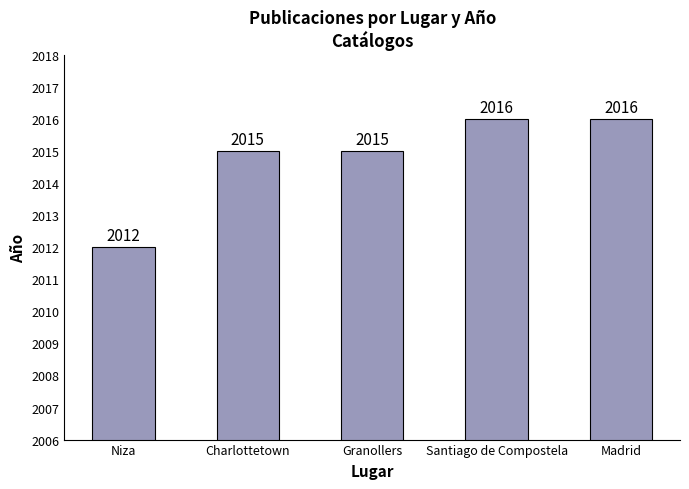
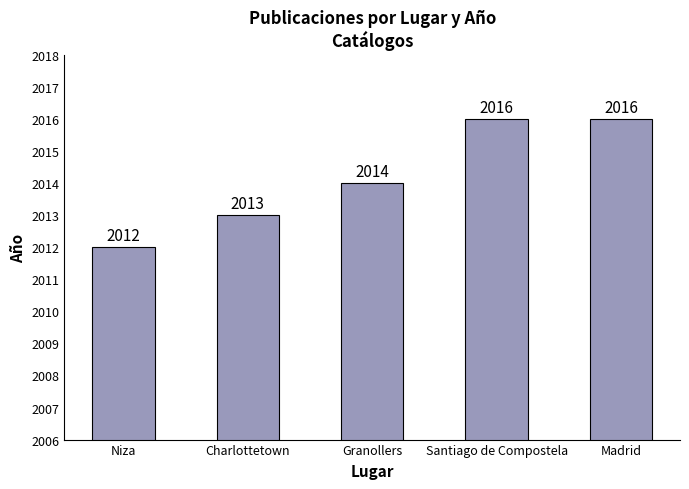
Charlottetown: 2015 -> 2013
Granollers: 2015 -> 2014
